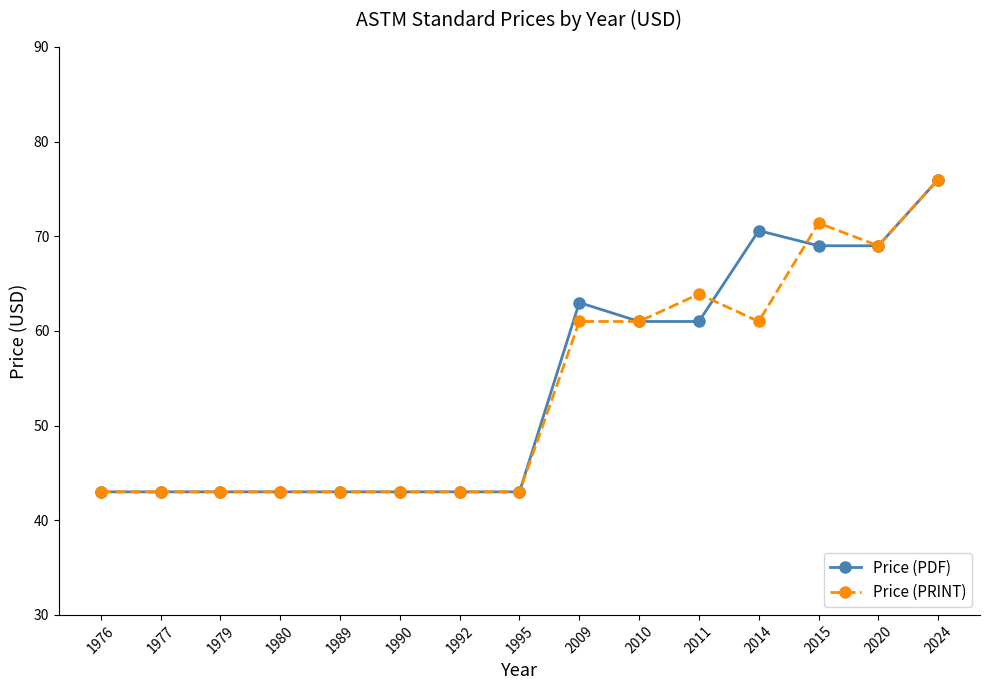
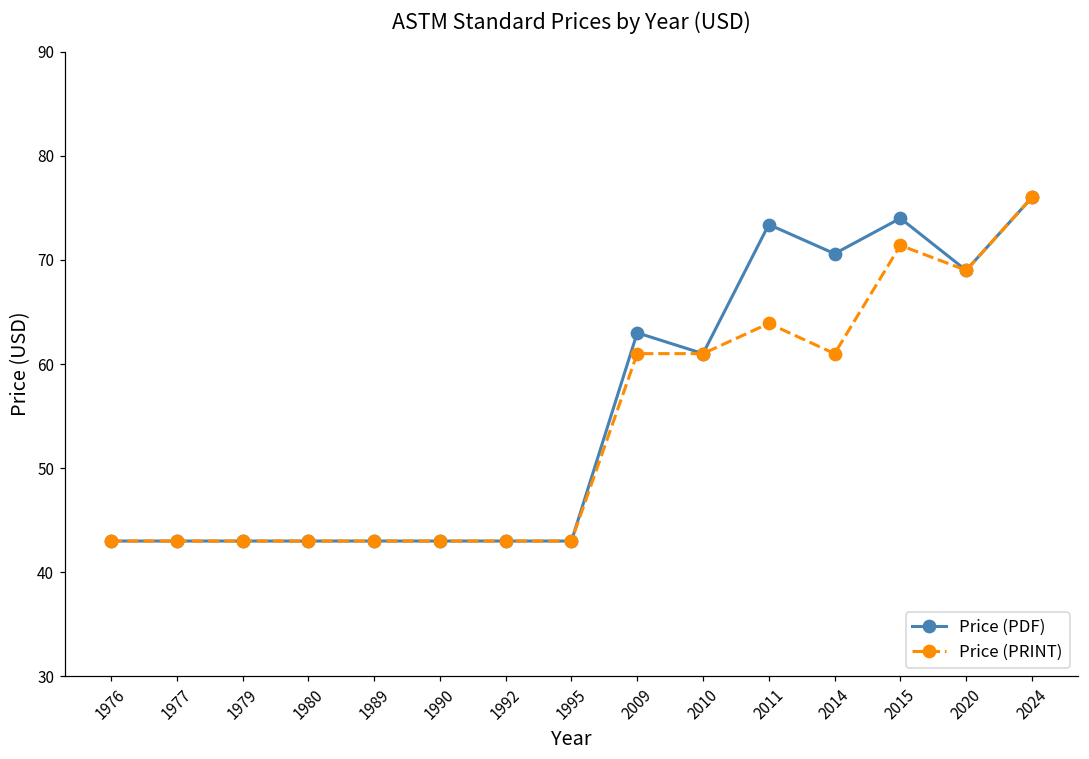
Price (PDF), 2011: 61 -> 73
Price (PDF), 2015: 69 -> 74
